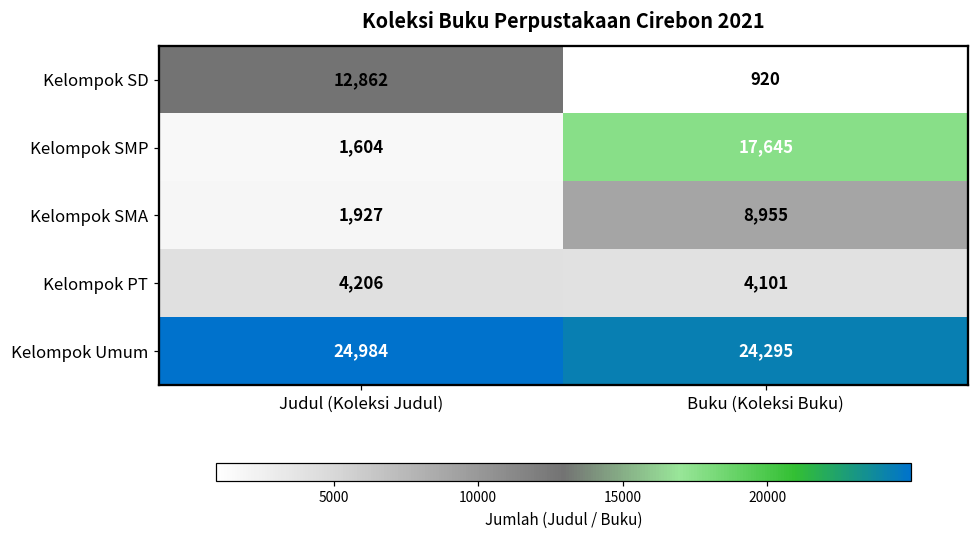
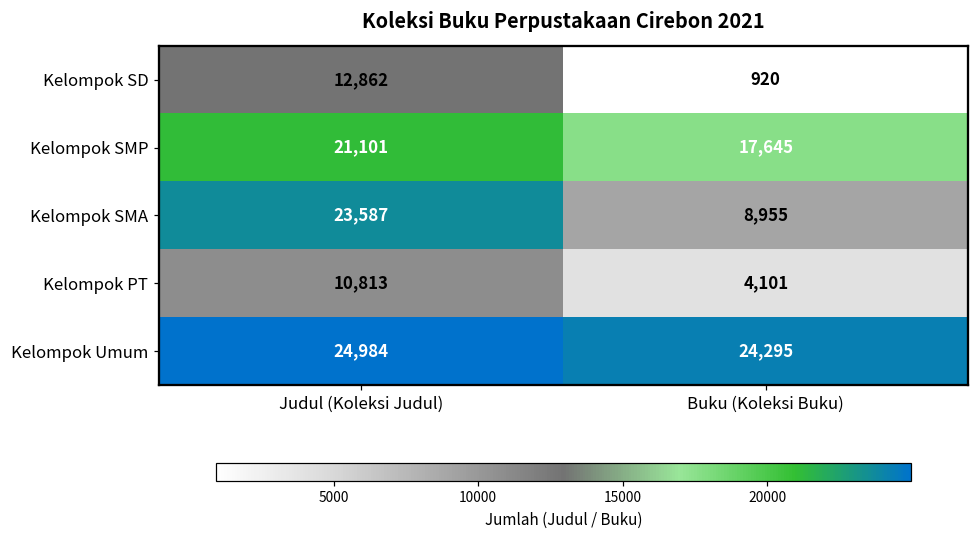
Kelompok SMP, Judul (Koleksi Judul): 1,604 -> 21,101
Kelompok SMA, Judul (Koleksi Judul): 1,927 -> 23,587
Kelompok PT, Judul (Koleksi Judul): 4,206 -> 10,813
